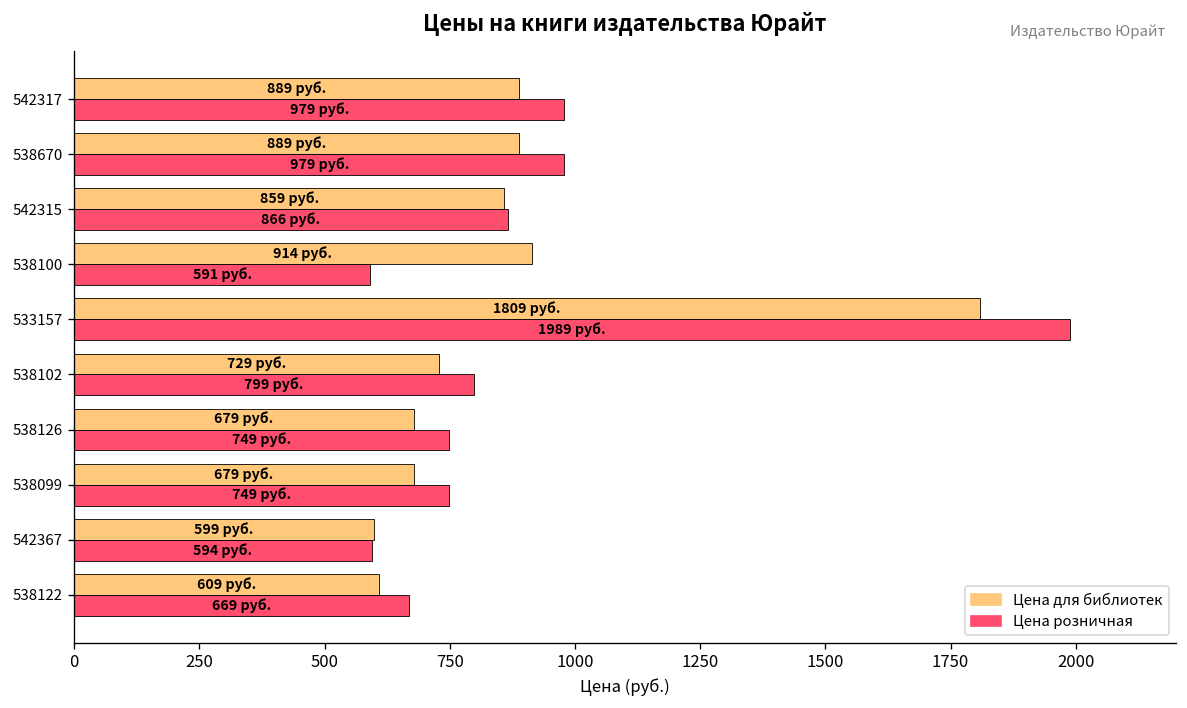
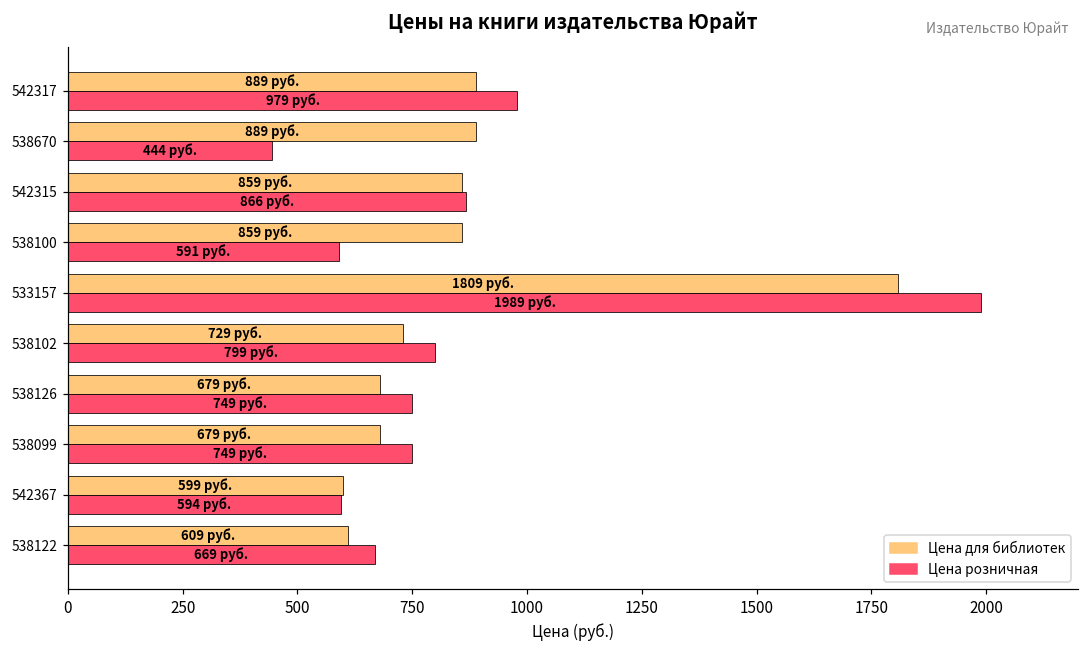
Цена розничная, 538670: 979 -> 444
Цена для библиотек, 538100: 914 -> 859
